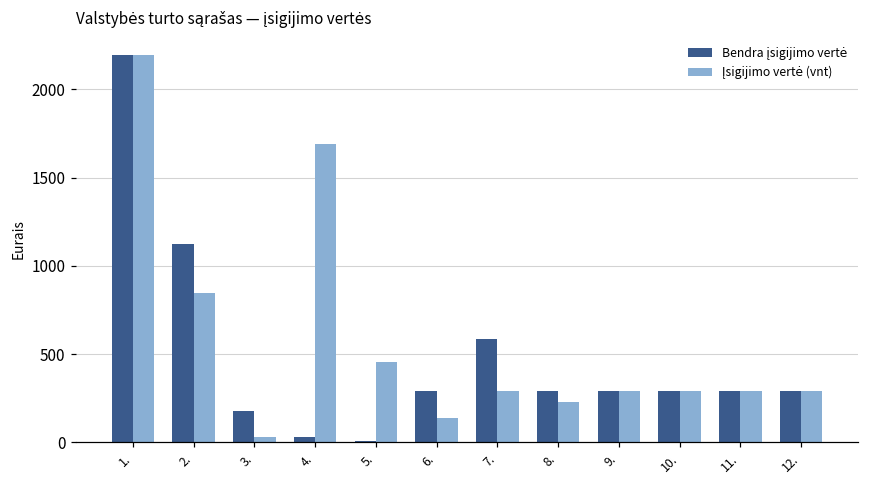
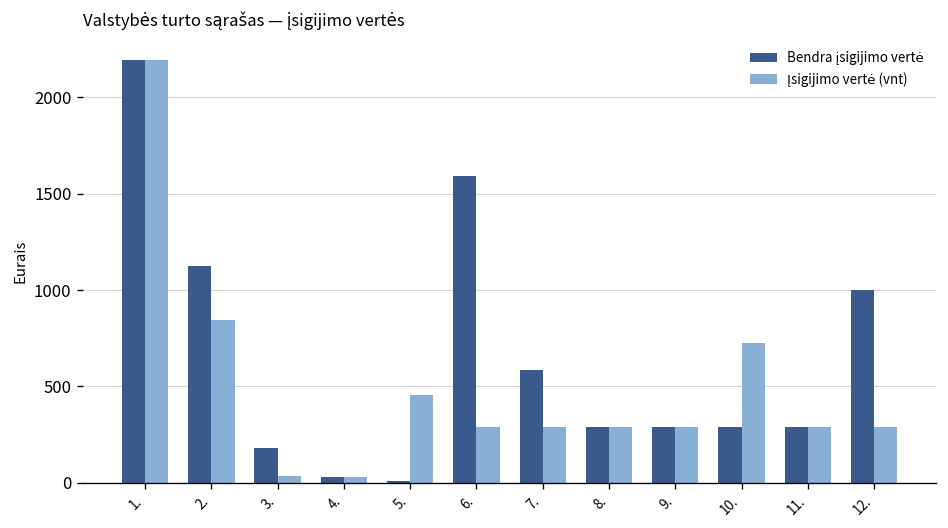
Įsigijimo vertė (vnt), 4.: 1690 -> 30
Bendra įsigijimo vertė, 6.: 290 -> 1590
Įsigijimo vertė (vnt), 6.: 140 -> 290
Įsigijimo vertė (vnt), 8.: 230 -> 290
Įsigijimo vertė (vnt), 10.: 290 -> 730
Bendra įsigijimo vertė, 12.: 290 -> 1000
